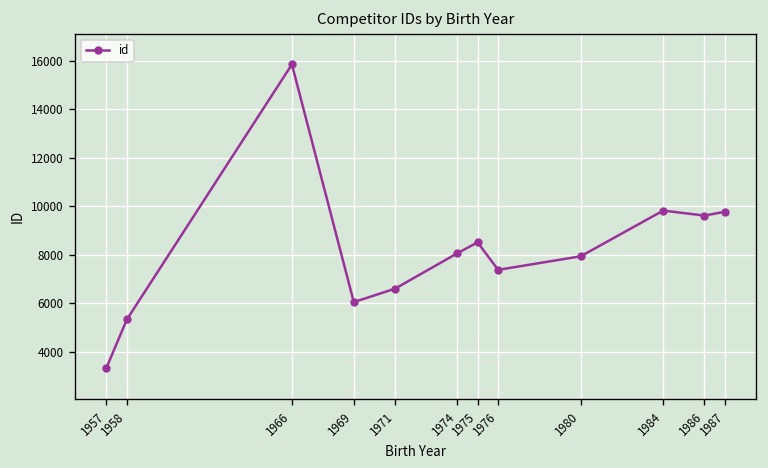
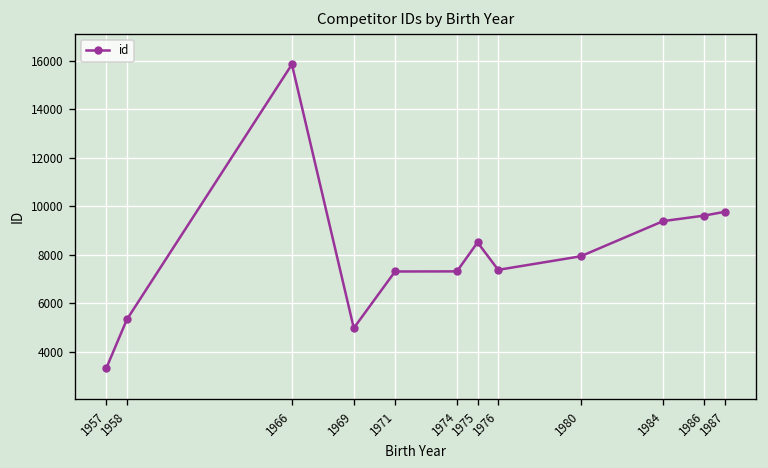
1969: 6000 -> 5000
1971: 6600 -> 7300
1974: 8100 -> 7300
1984: 9800 -> 9400
